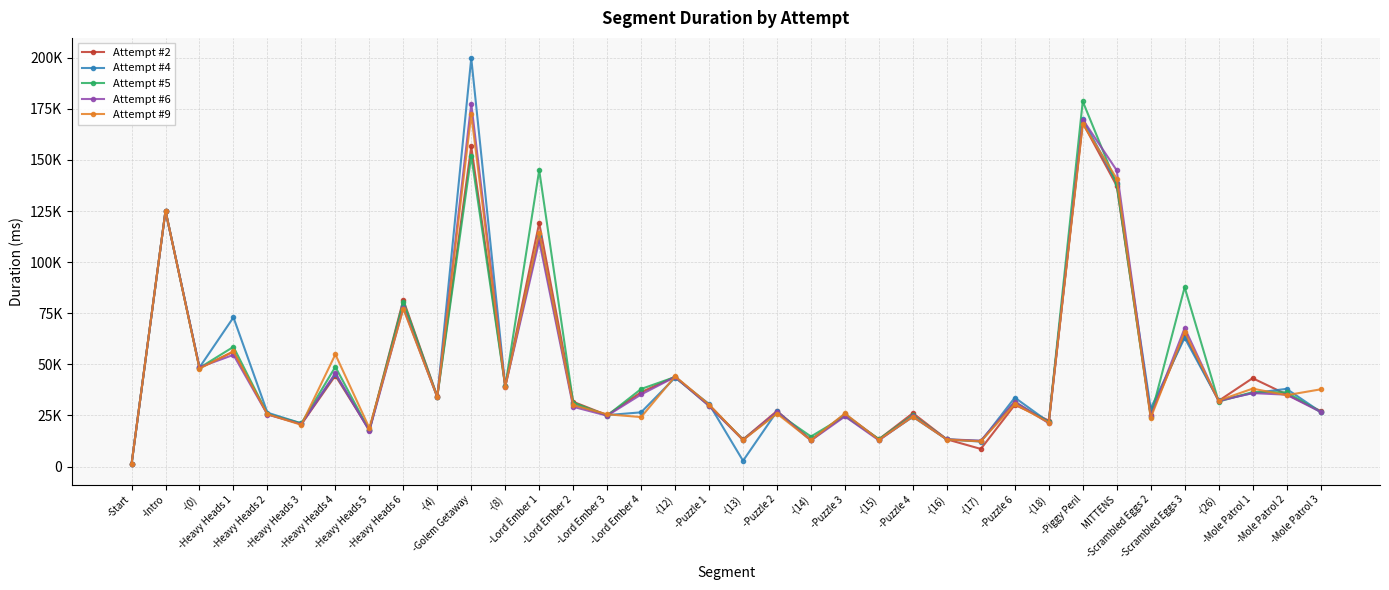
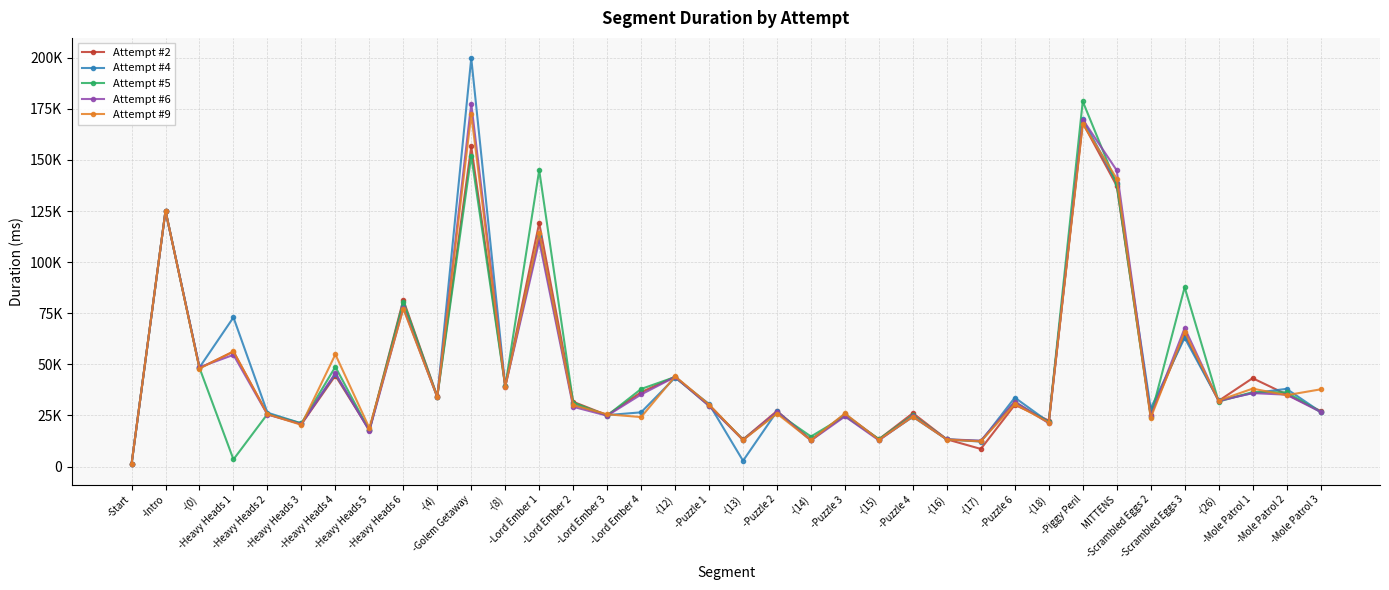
Attempt #5, -Heavy Heads 1: 59000 -> 3000
